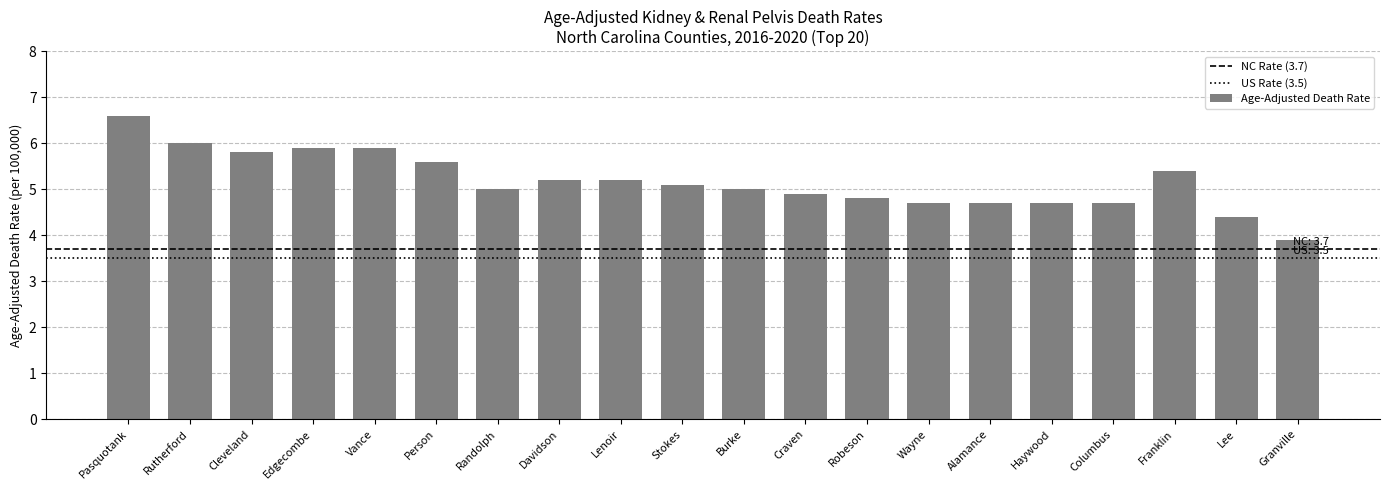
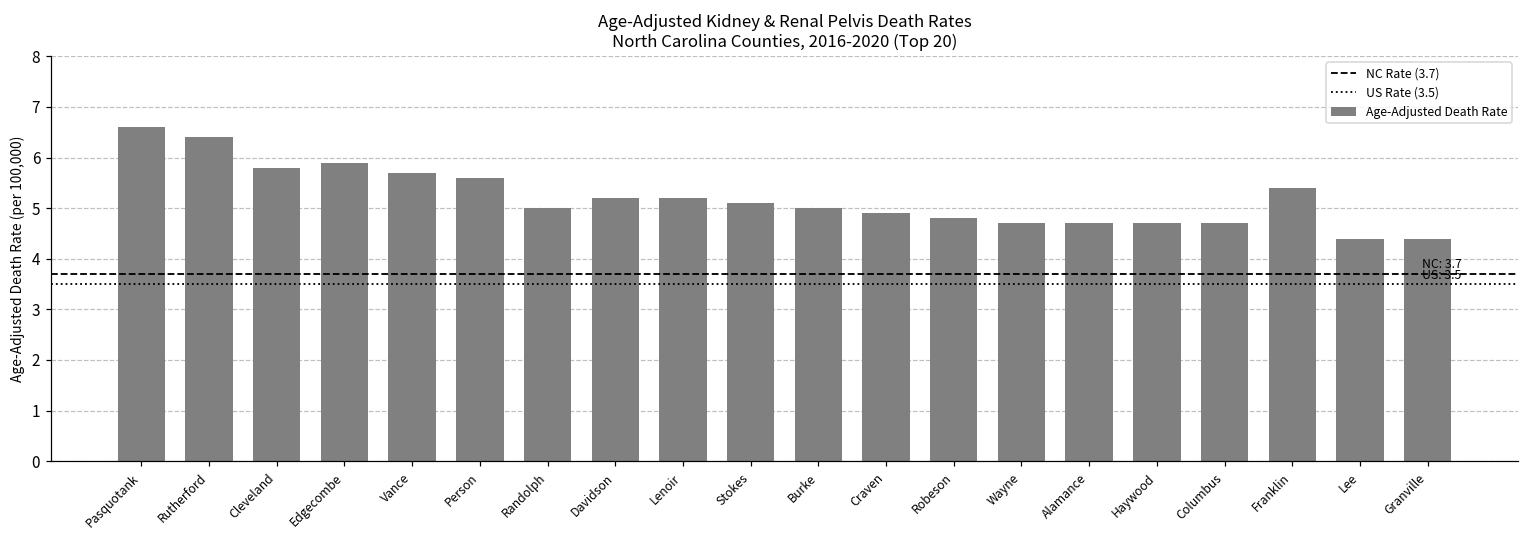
Rutherford: 6.0 -> 6.4
Vance: 5.9 -> 5.7
Granville: 3.9 -> 4.4
